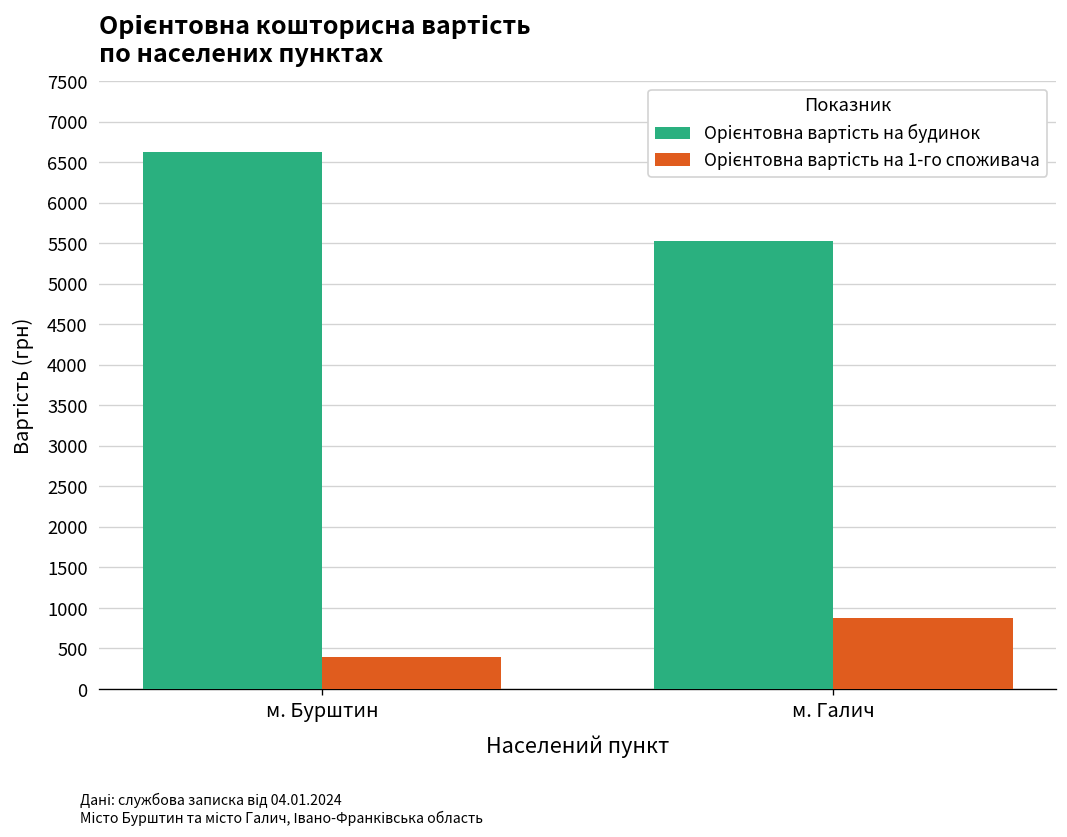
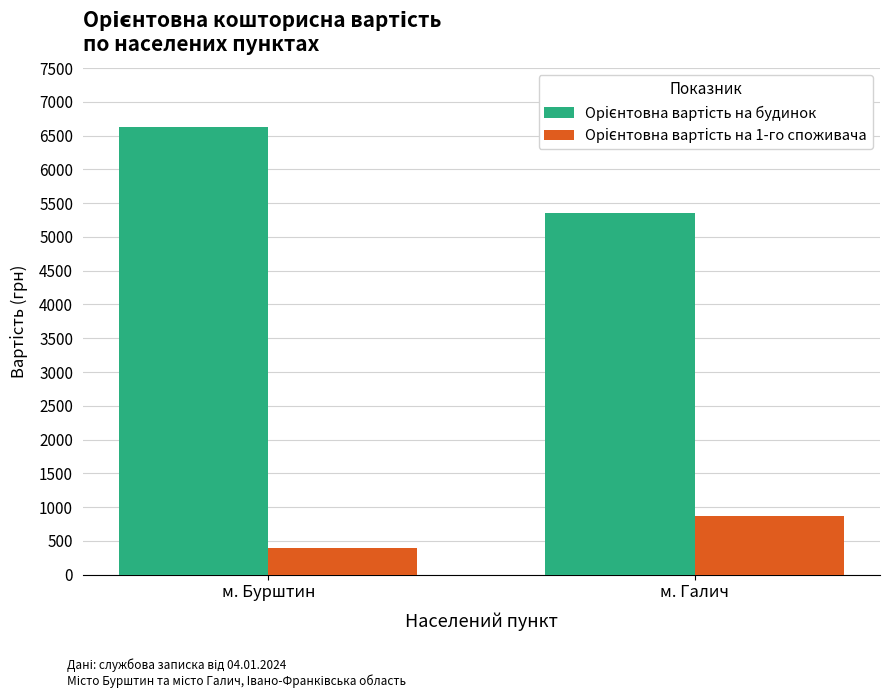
Орієнтовна вартість на будинок, м. Галич: 5500 -> 5400
